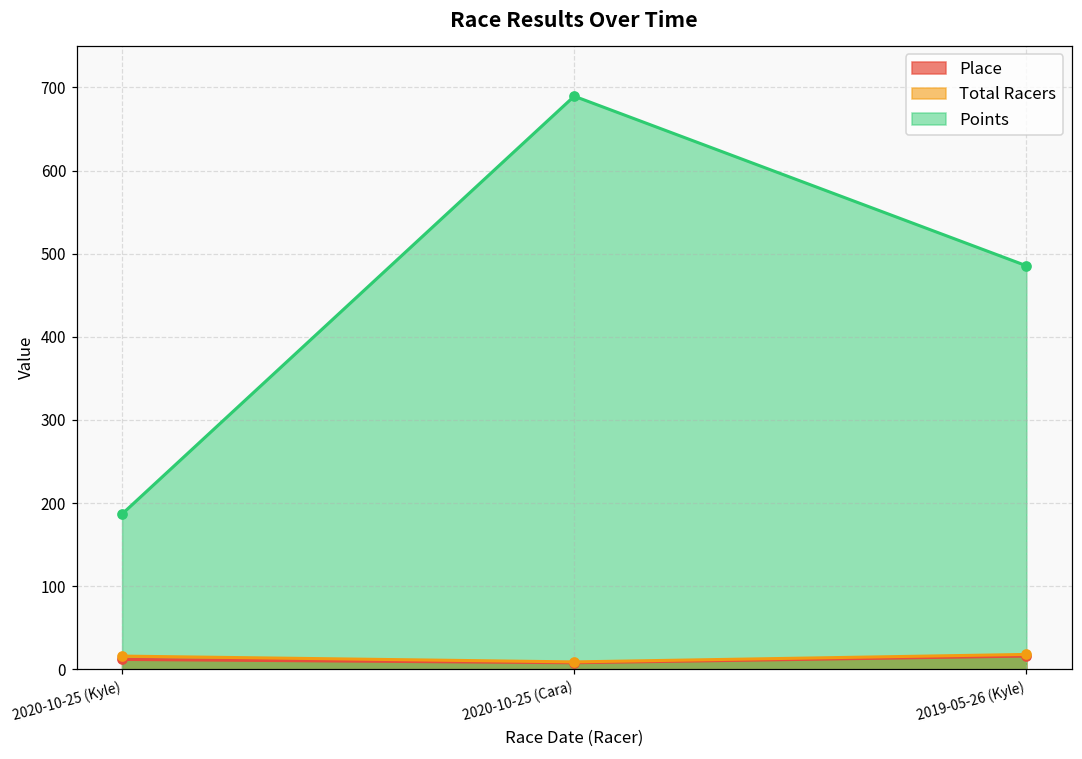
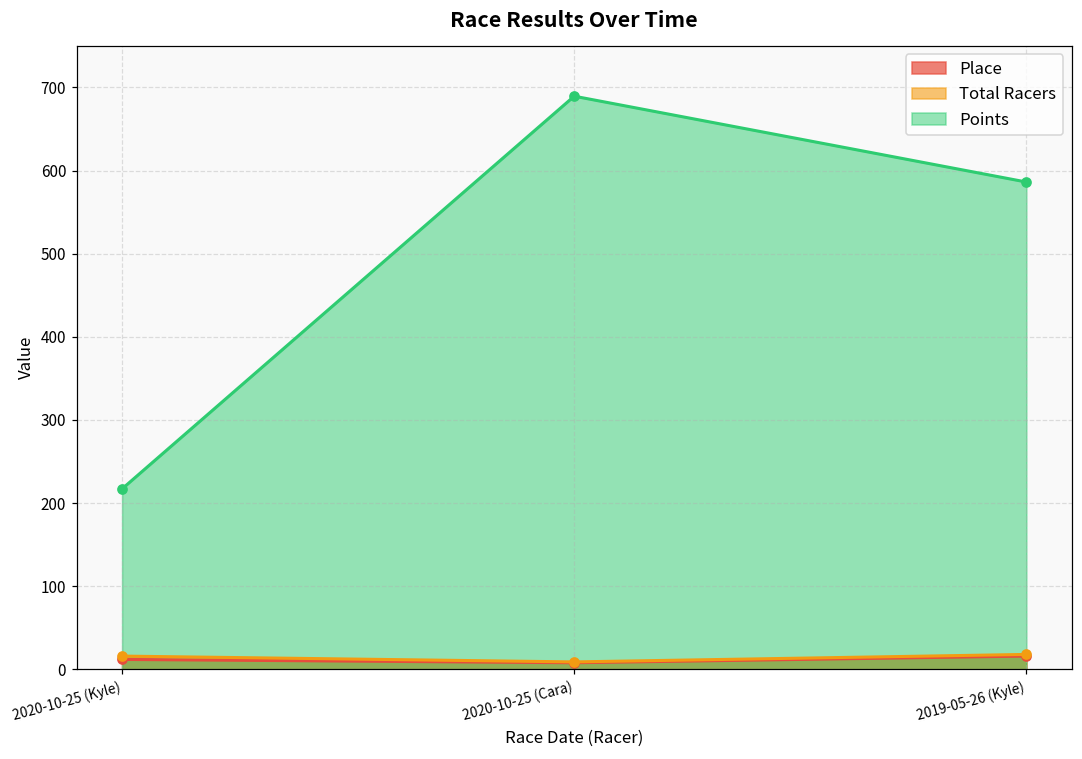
Points, 2020-10-25 (Kyle): 190 -> 220
Points, 2019-05-26 (Kyle): 490 -> 590
